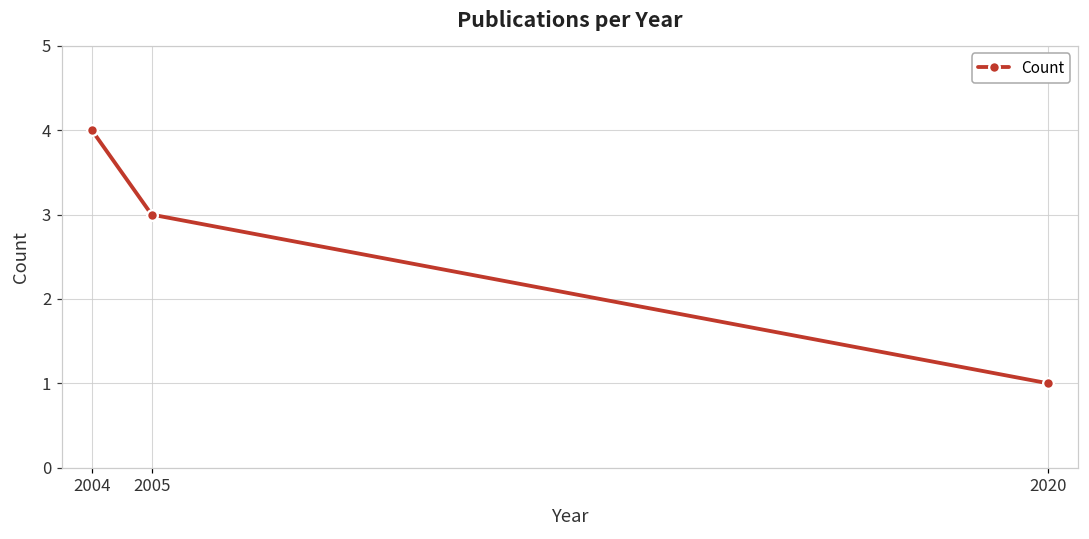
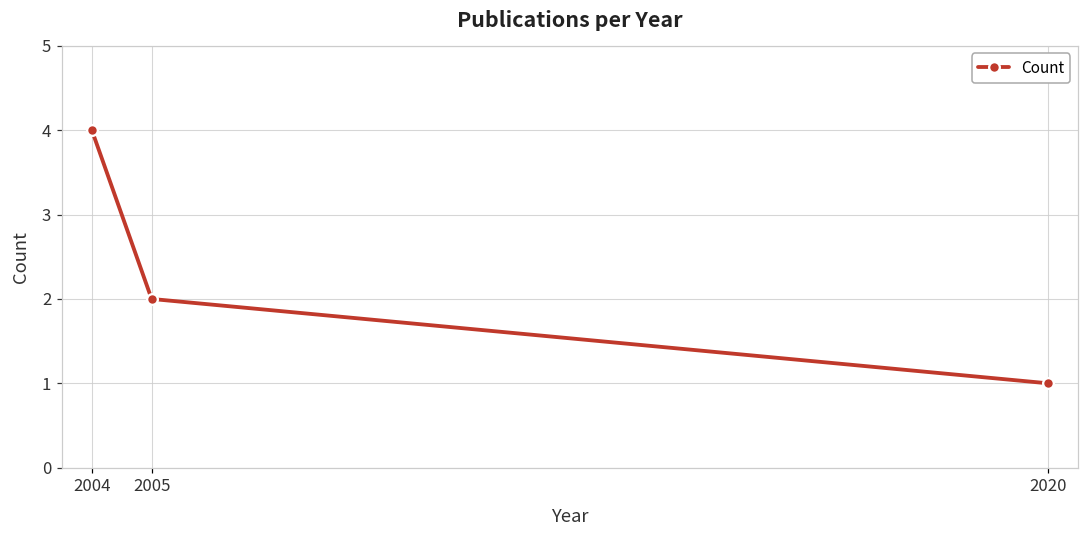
2005: 3 -> 2
